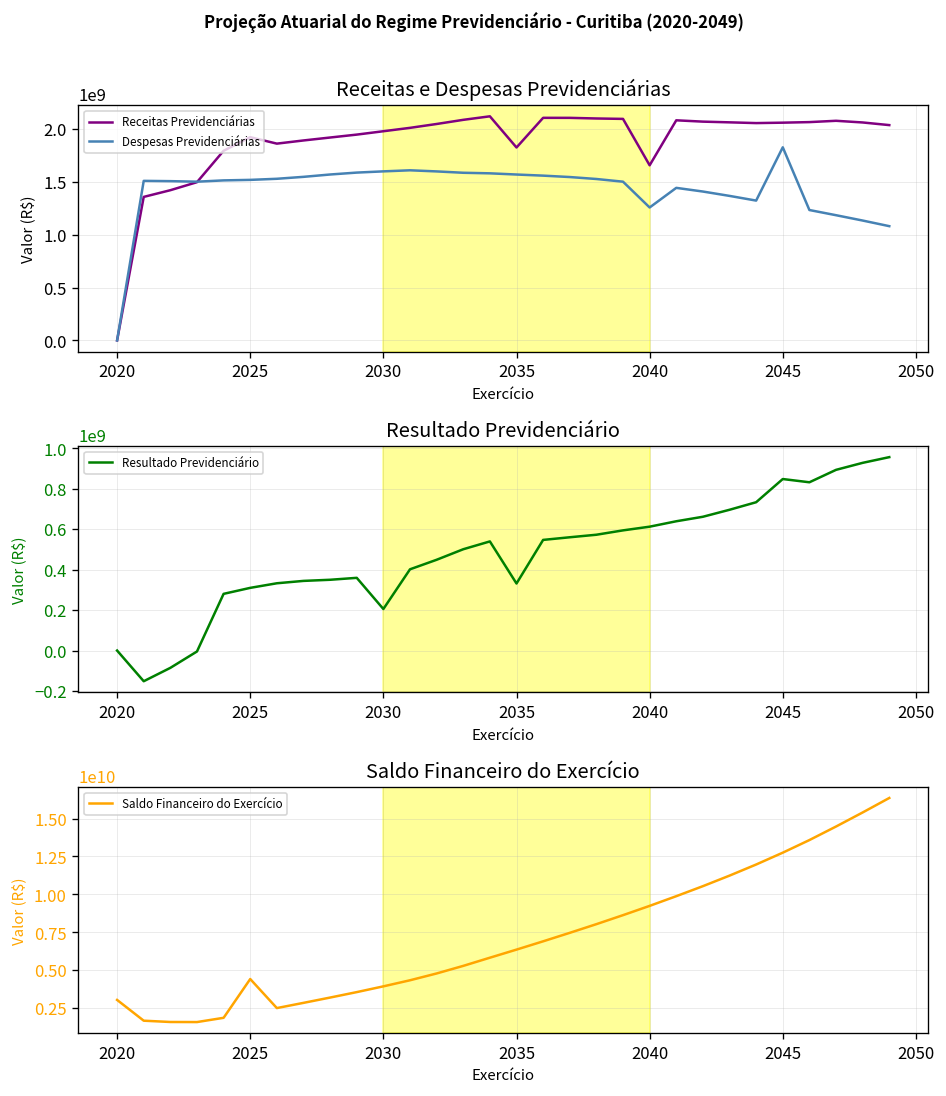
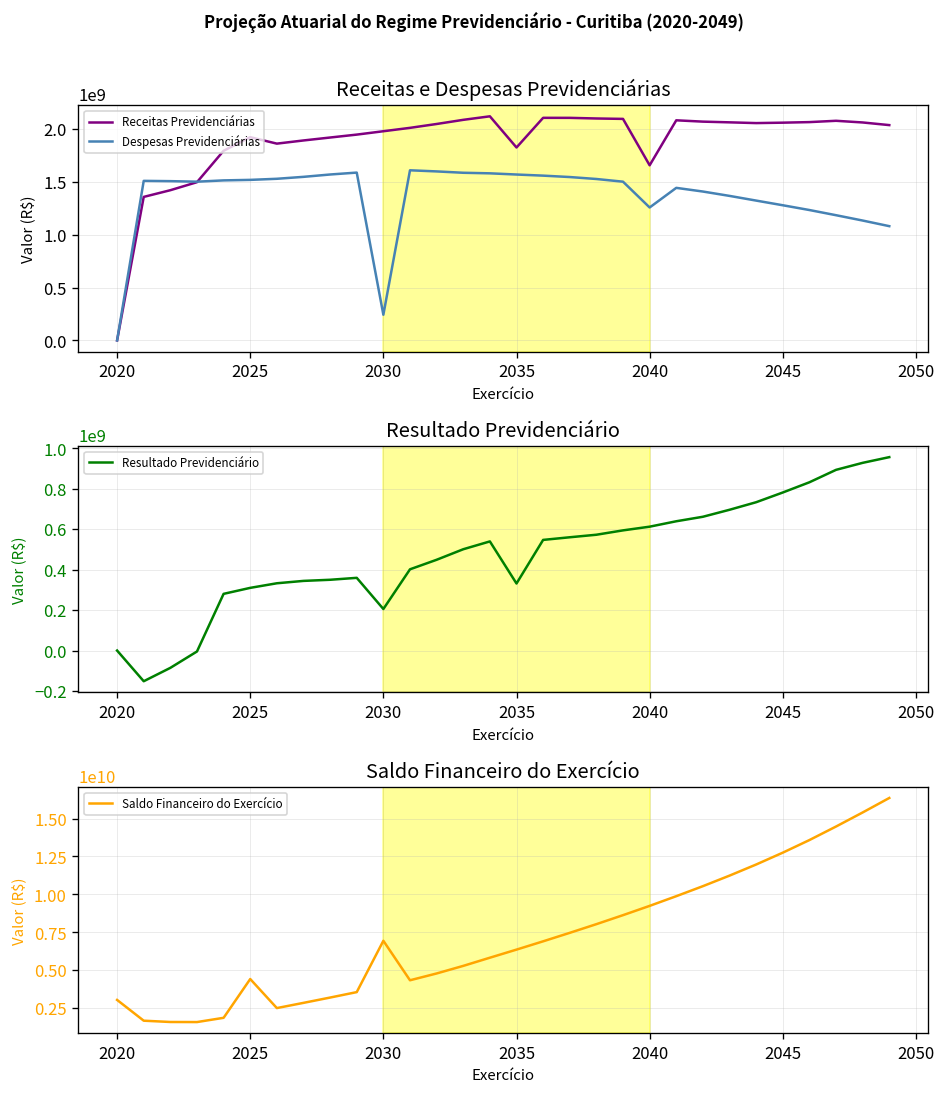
Receitas e Despesas Previdenciárias, Despesas Previdenciárias, 2030: 1600000000 -> 200000000
Receitas e Despesas Previdenciárias, Despesas Previdenciárias, 2045: 1800000000 -> 1300000000
Resultado Previdenciário, 2045: 850000000 -> 780000000
Saldo Financeiro do Exercício, 2030: 3900000000 -> 6900000000
